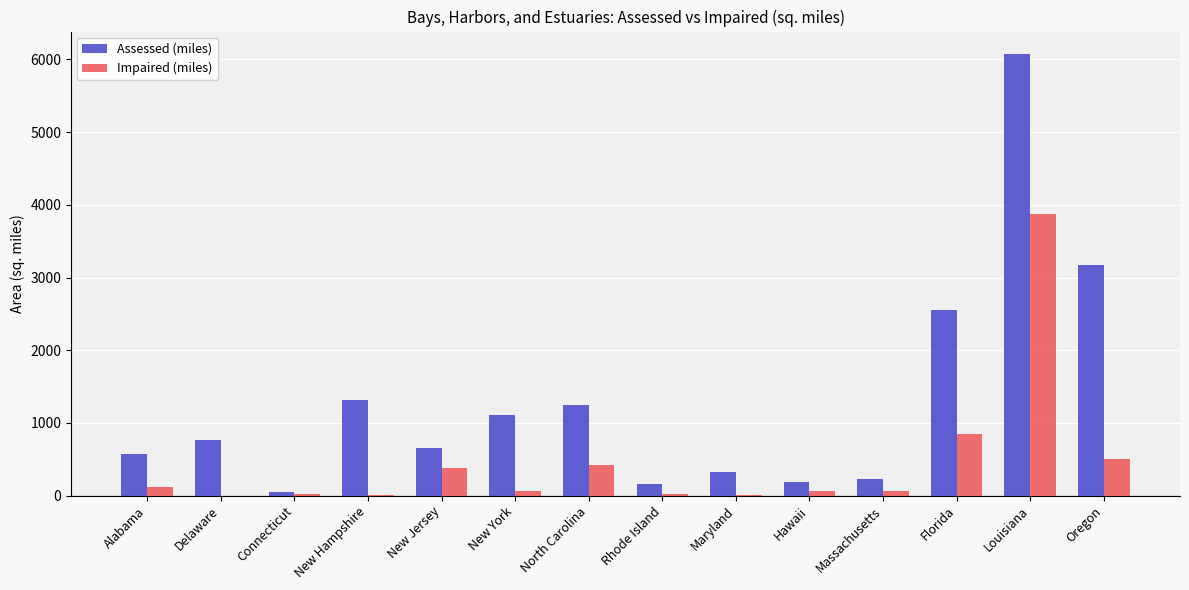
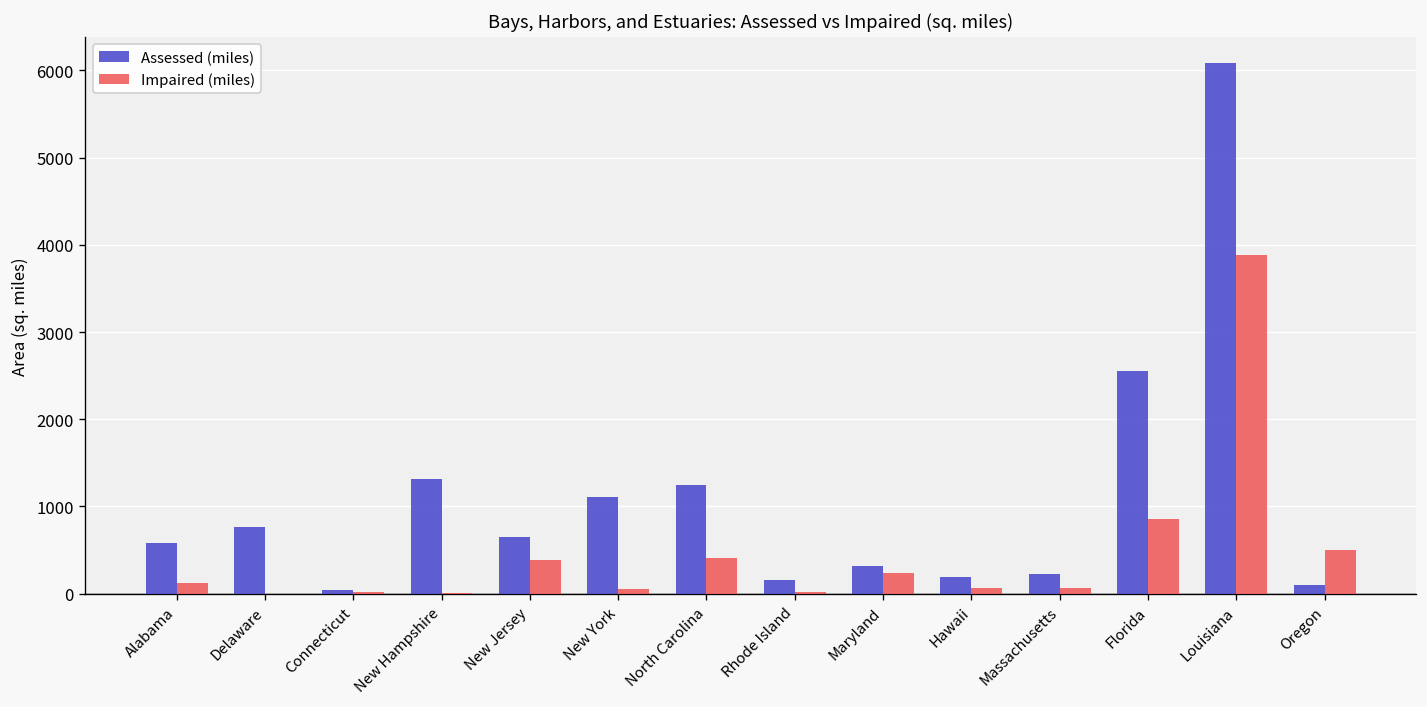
Impaired (miles), Maryland: 0 -> 200
Assessed (miles), Oregon: 3200 -> 100
